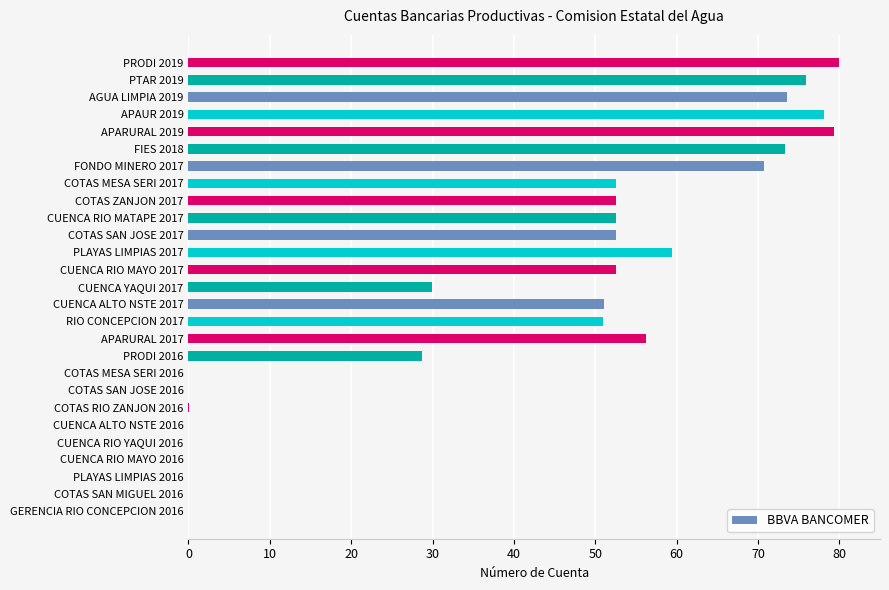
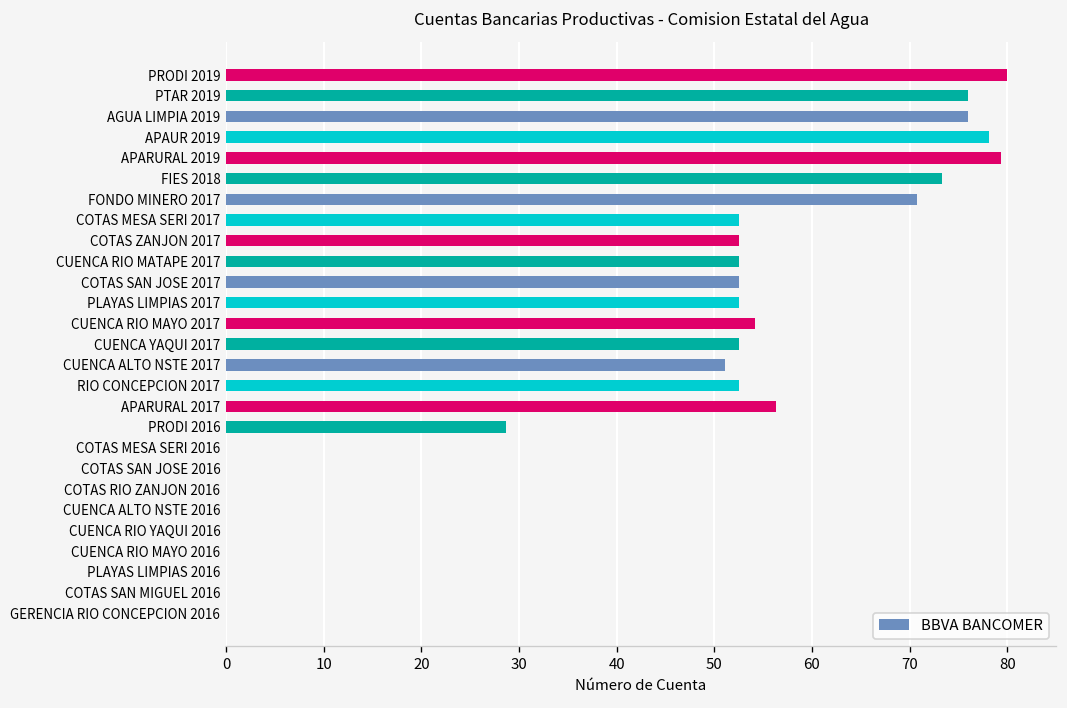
AGUA LIMPIA 2019: 74 -> 76
PLAYAS LIMPIAS 2017: 59 -> 53
CUENCA RIO MAYO 2017: 53 -> 54
CUENCA YAQUI 2017: 30 -> 53
RIO CONCEPCION 2017: 51 -> 53
